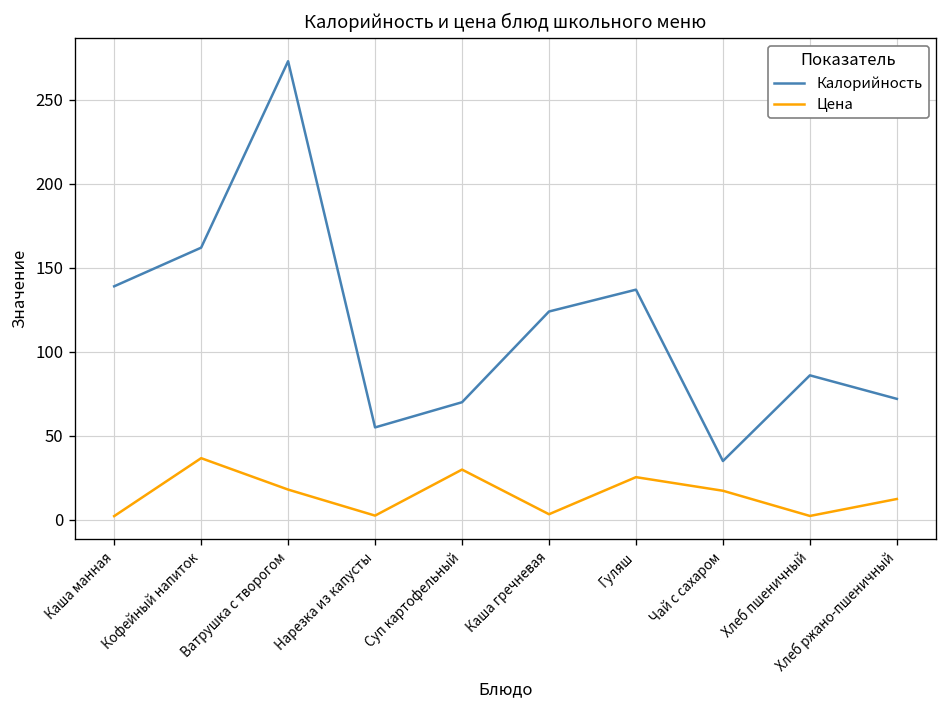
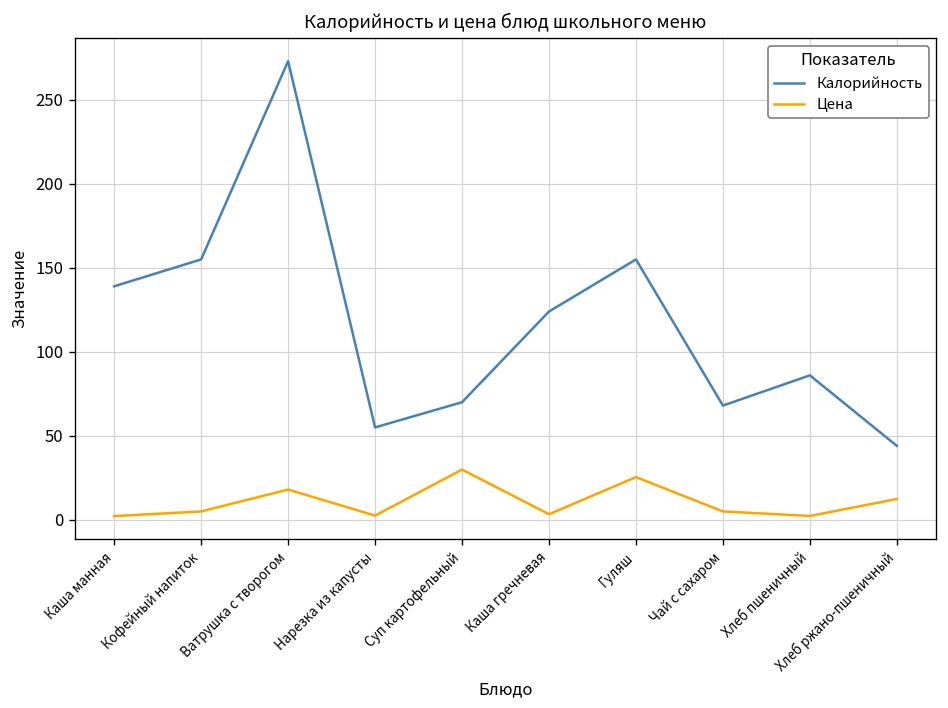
Калорийность, Кофейный напиток: 162 -> 155
Цена, Кофейный напиток: 37 -> 5
Калорийность, Гуляш: 137 -> 155
Калорийность, Чай с сахаром: 35 -> 68
Цена, Чай с сахаром: 17 -> 5
Калорийность, Хлеб ржано-пшеничный: 72 -> 44
